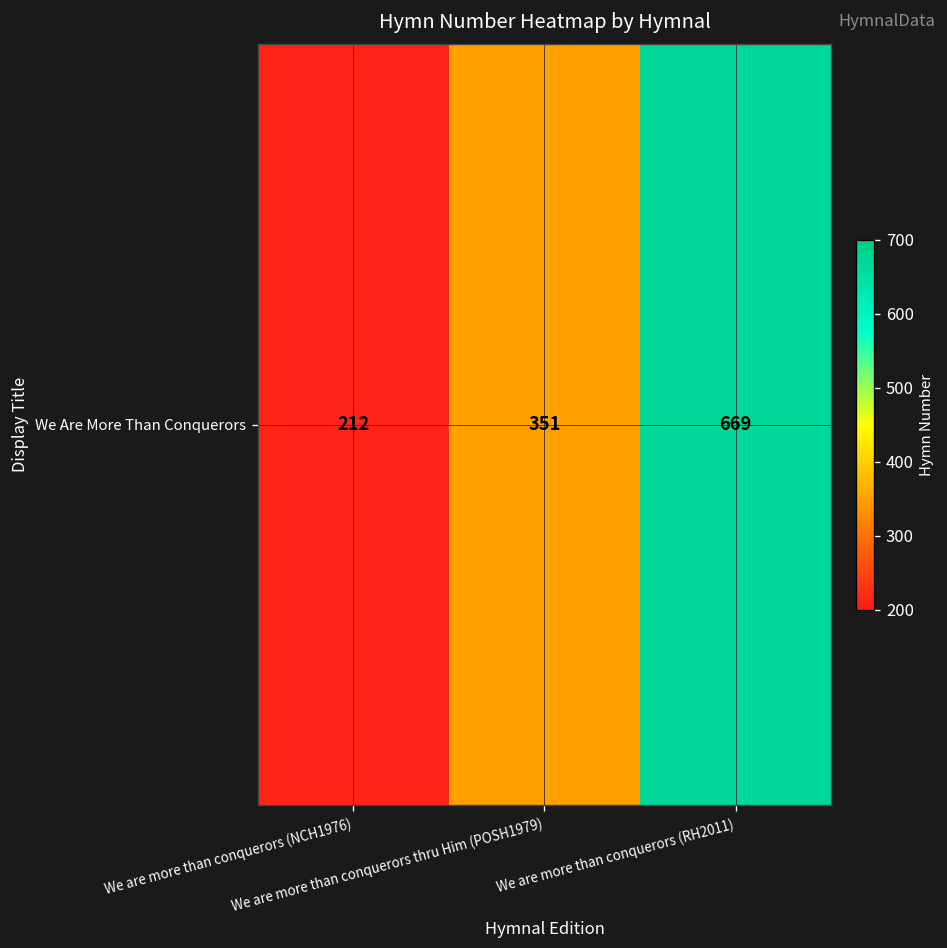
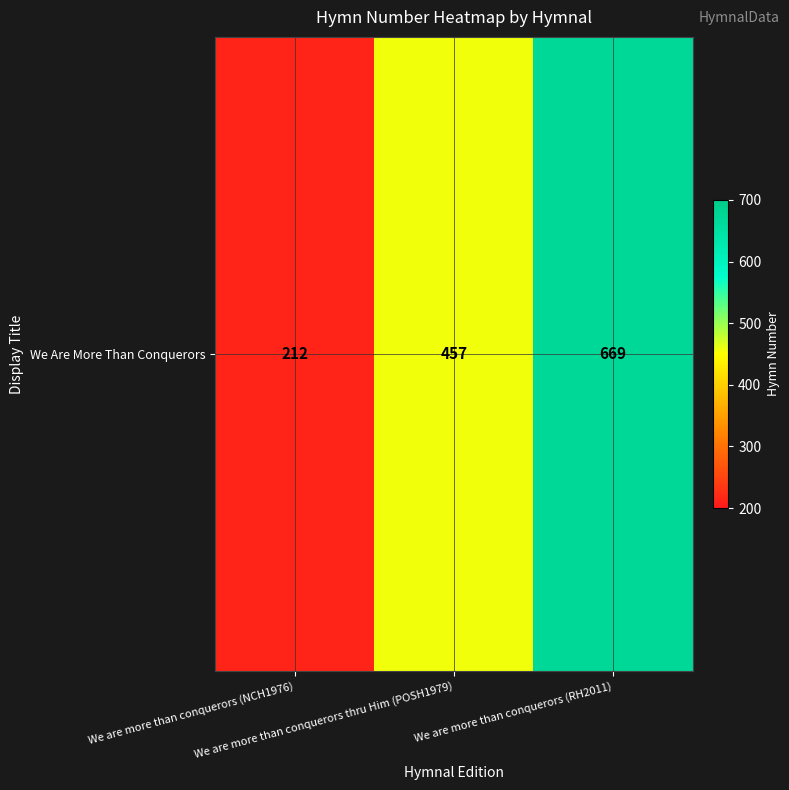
We Are More Than Conquerors, We are more than conquerors thru Him (POSH1979): 351 -> 457
